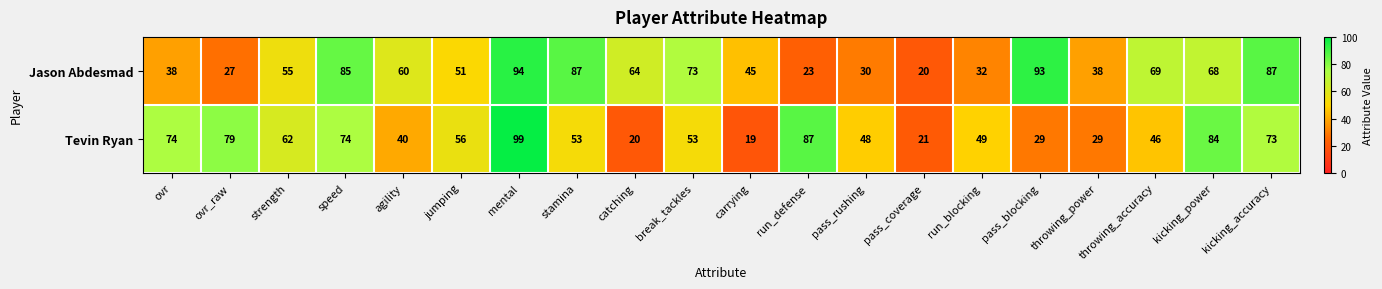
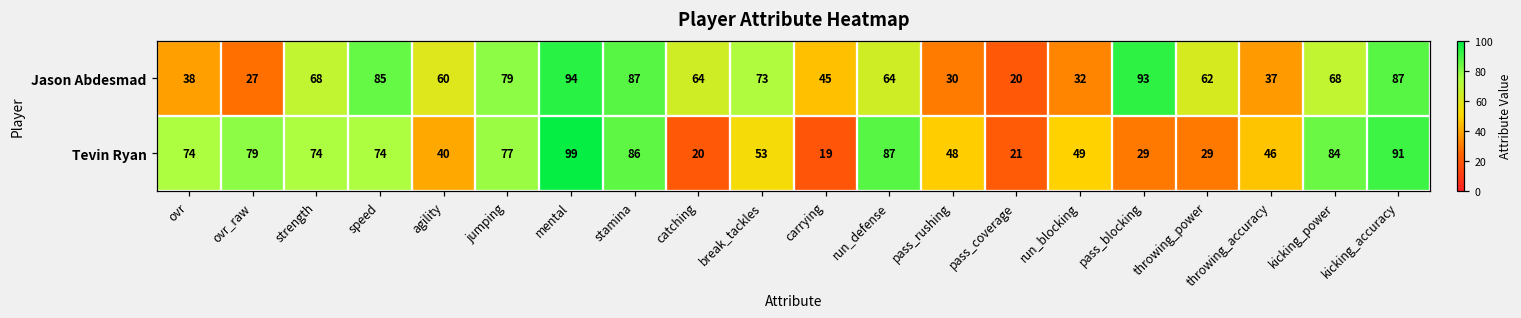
Jason Abdesmad, strength: 55 -> 68
Jason Abdesmad, jumping: 51 -> 79
Jason Abdesmad, run_defense: 23 -> 64
Jason Abdesmad, throwing_power: 38 -> 62
Jason Abdesmad, throwing_accuracy: 69 -> 37
Tevin Ryan, strength: 62 -> 74
Tevin Ryan, jumping: 56 -> 77
Tevin Ryan, stamina: 53 -> 86
Tevin Ryan, kicking_accuracy: 73 -> 91
